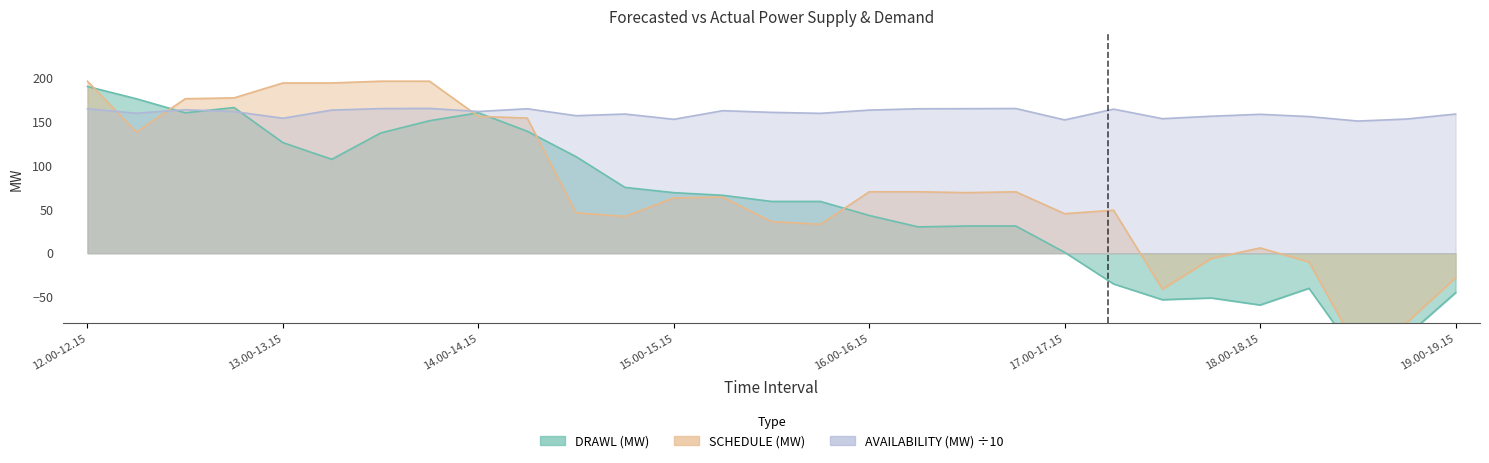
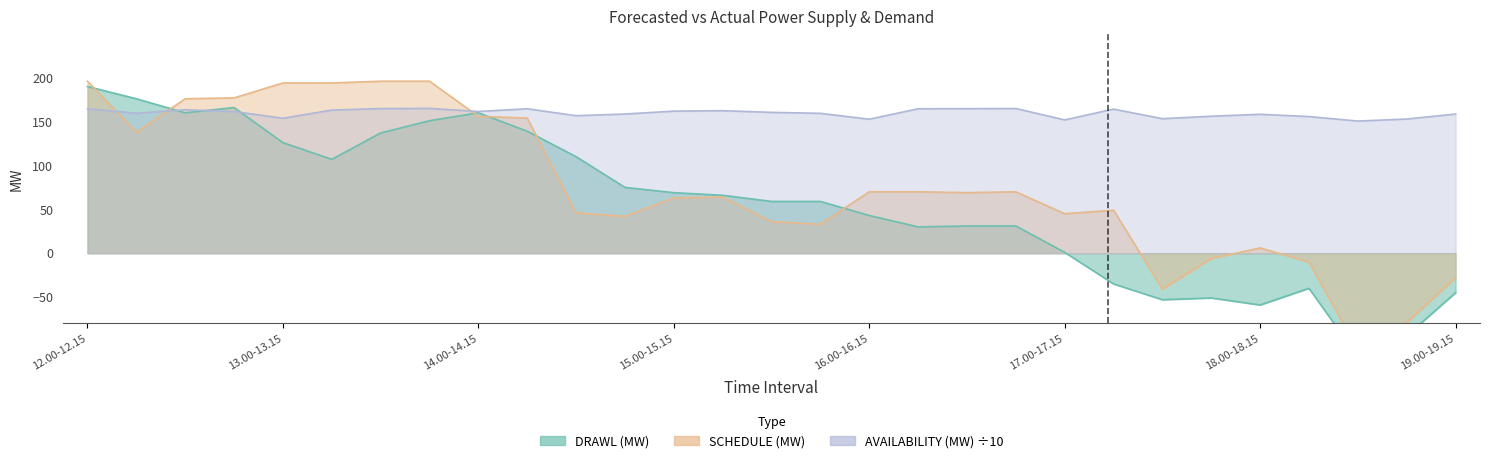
AVAILABILITY (MW) ÷10, 15.00-15.15: 150 -> 160
AVAILABILITY (MW) ÷10, 16.00-16.15: 160 -> 150
